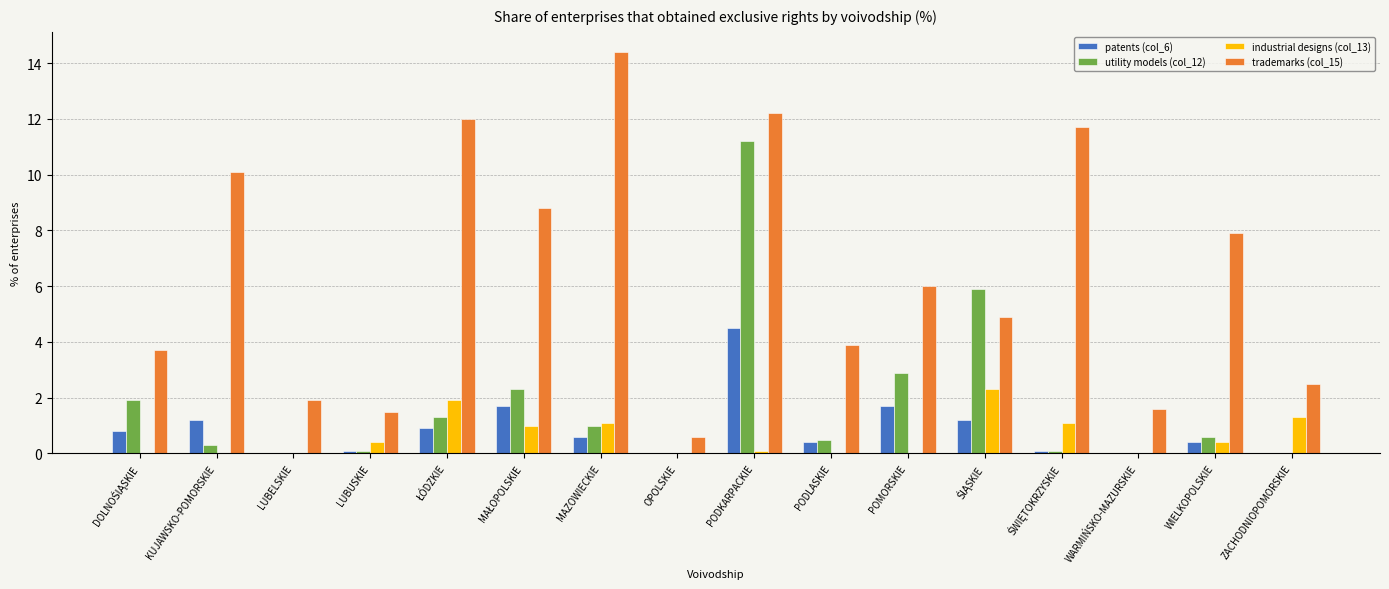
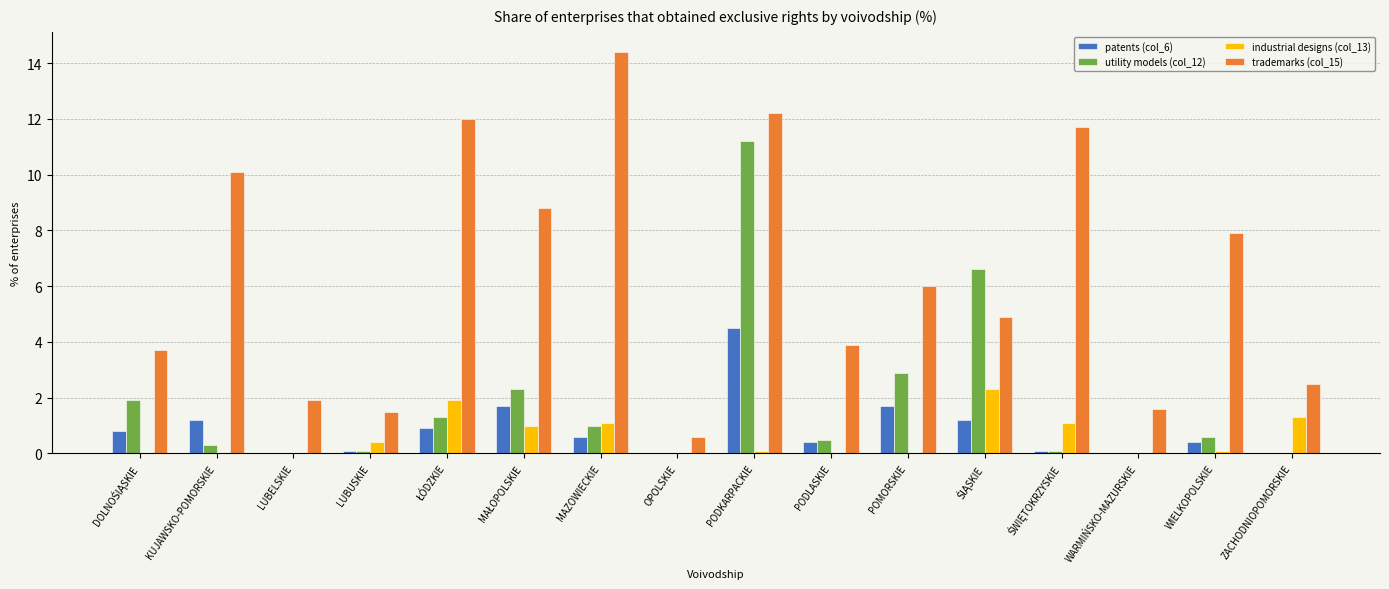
utility models (col_12), ŚlĄSKIE: 5.9 -> 6.6
industrial designs (col_13), WIELKOPOLSKIE: 0.4 -> 0.1
